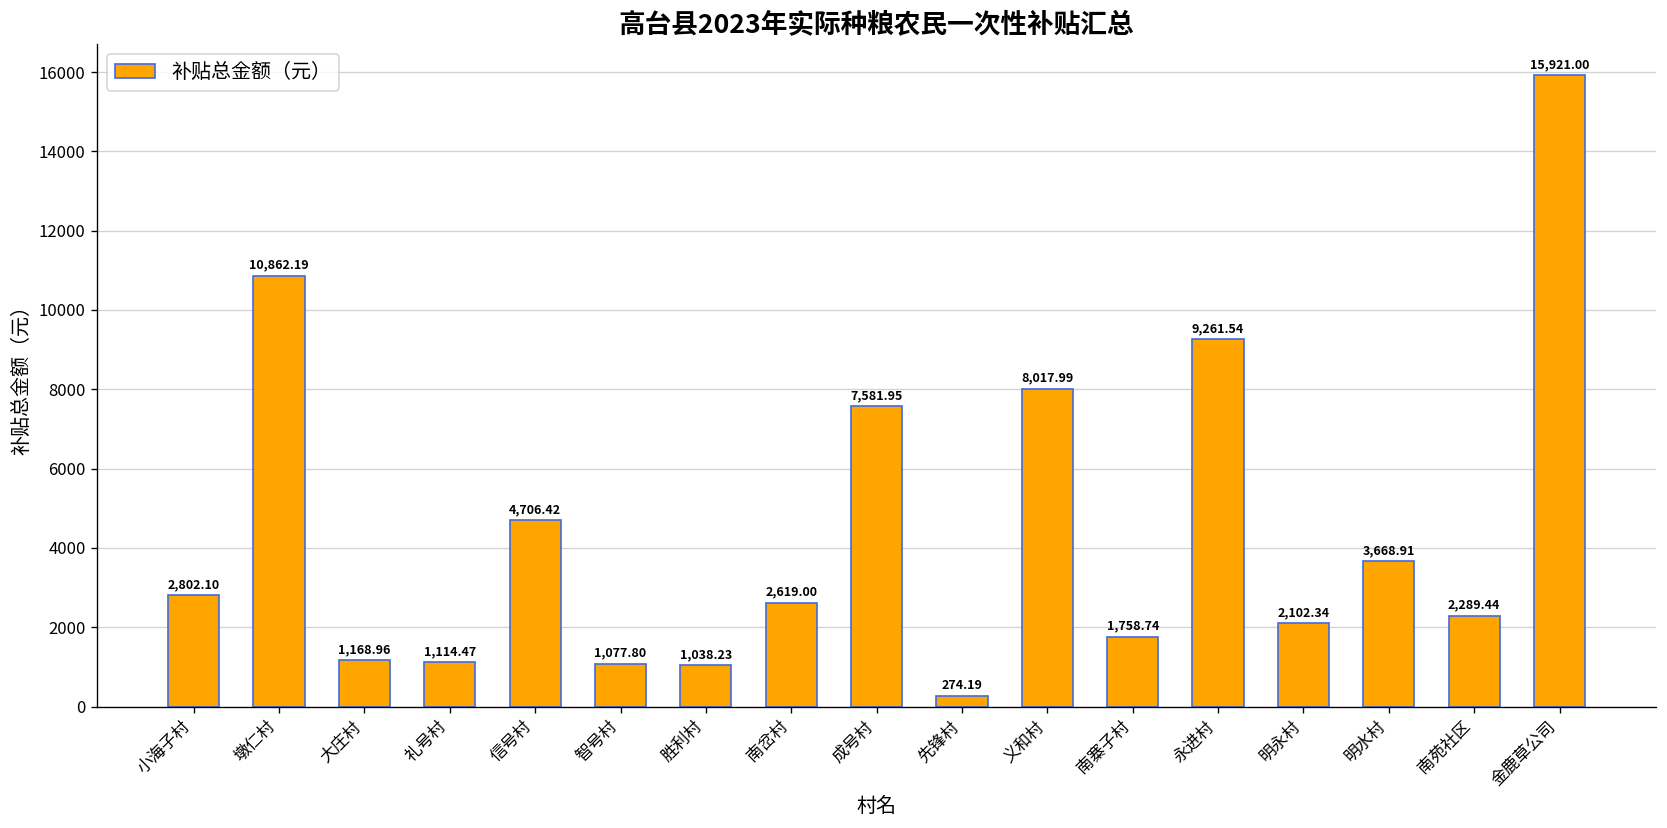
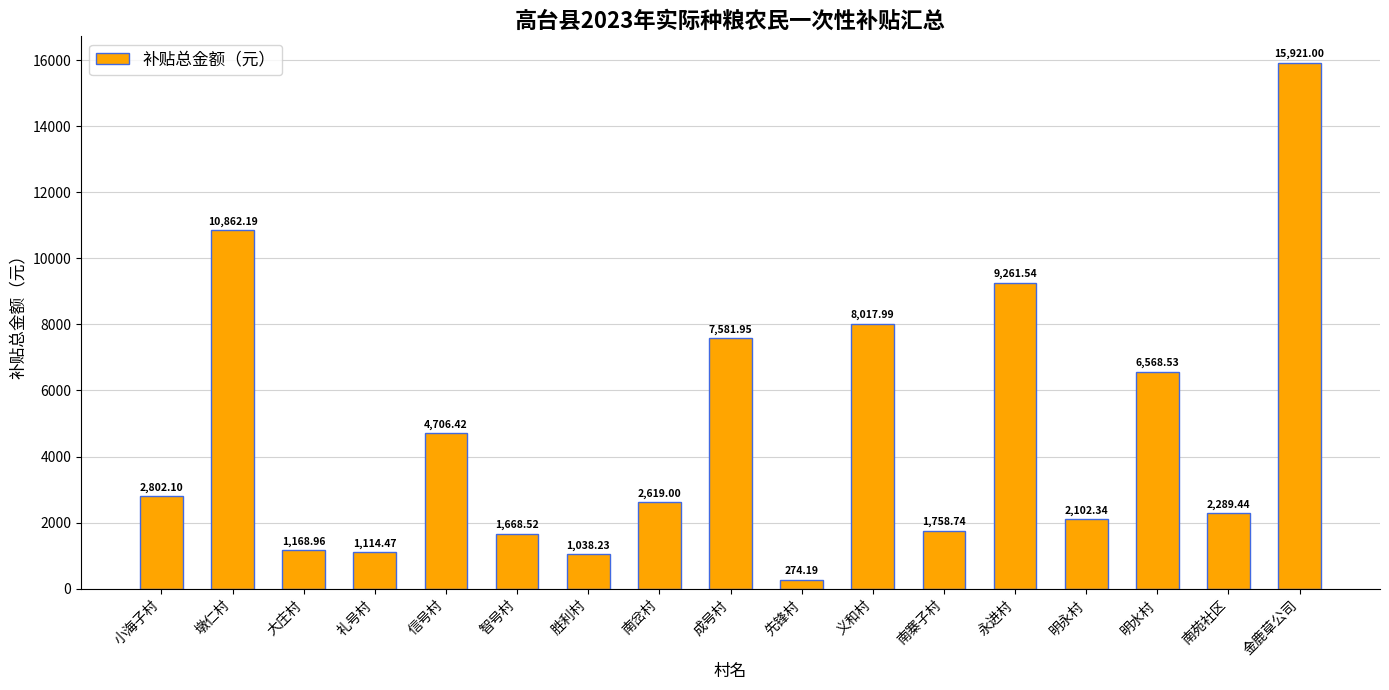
智号村: 1,077.80 -> 1,668.52
明水村: 3,668.91 -> 6,568.53
